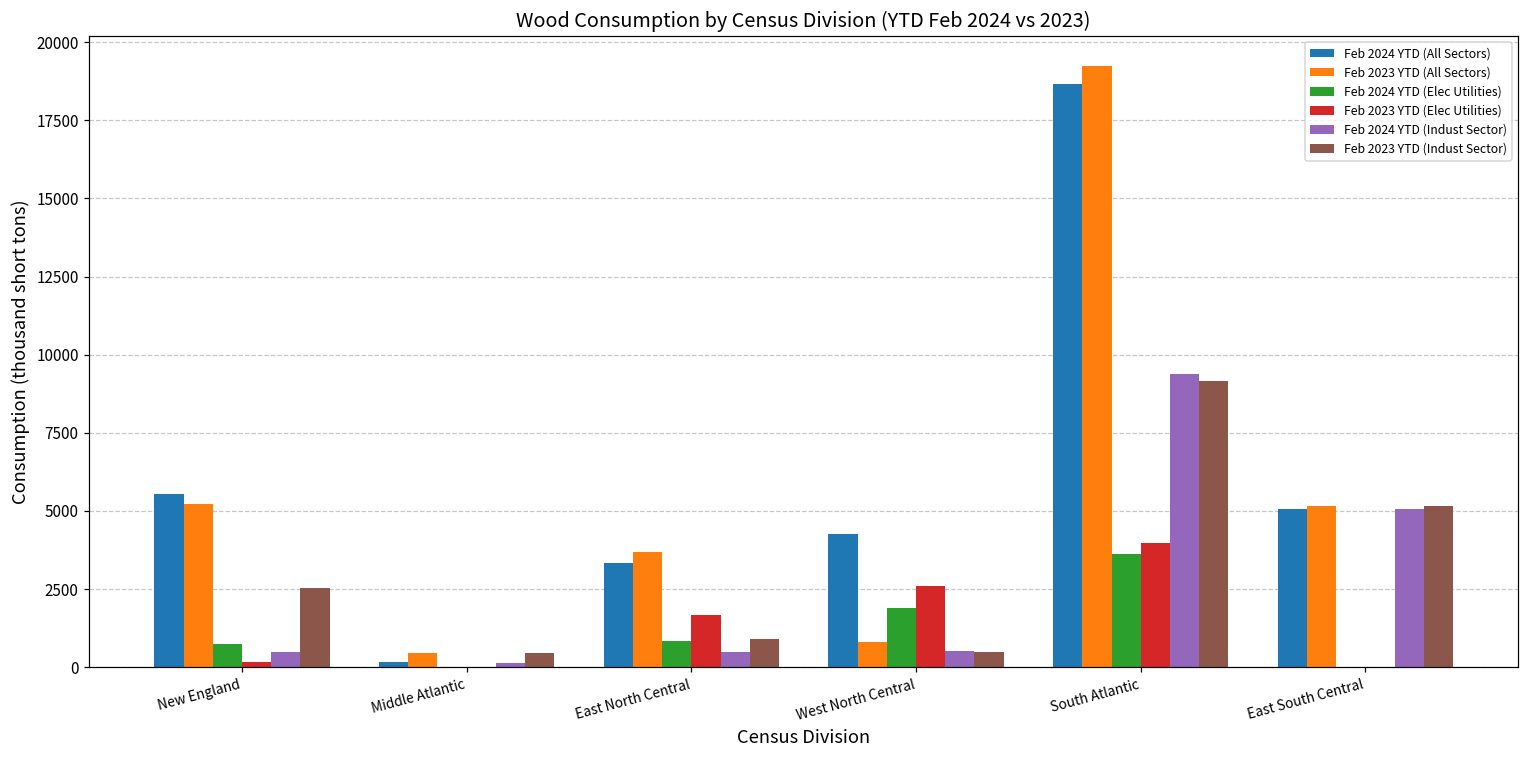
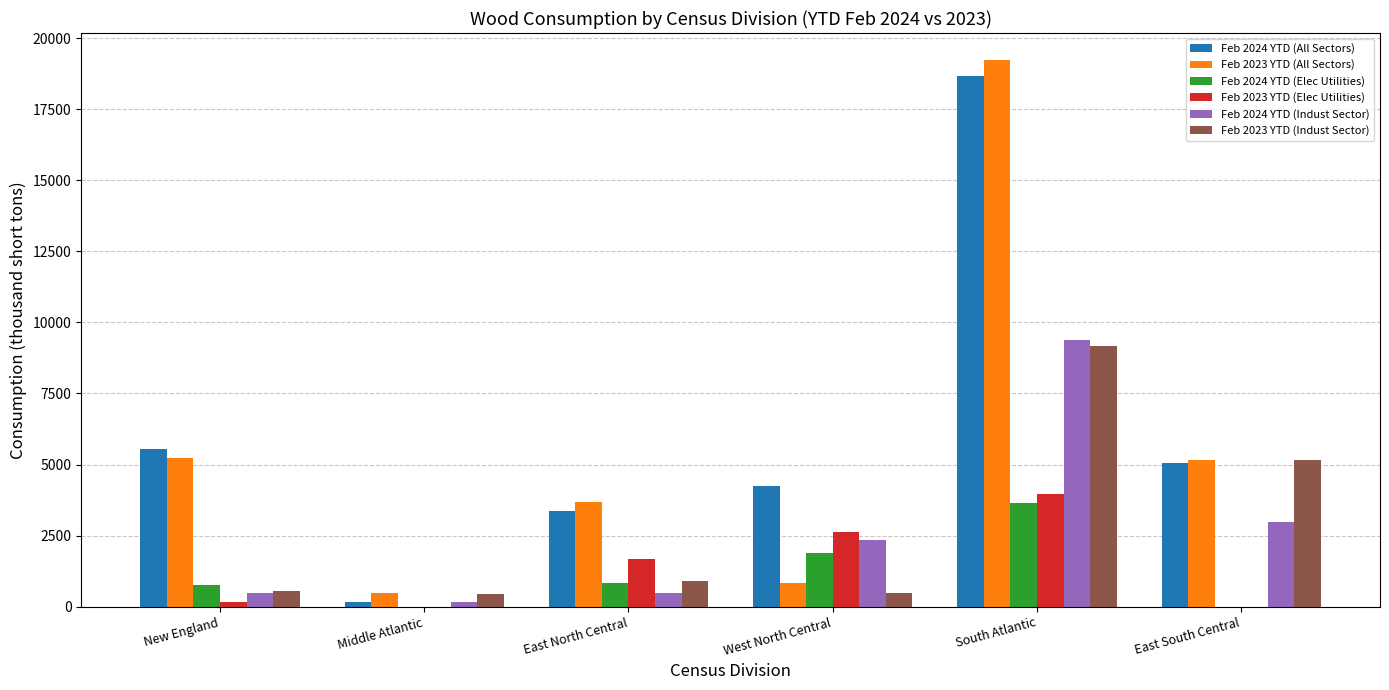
Feb 2023 YTD (Indust Sector), New England: 2600 -> 600
Feb 2024 YTD (Indust Sector), West North Central: 500 -> 2300
Feb 2024 YTD (Indust Sector), East South Central: 5100 -> 3000
